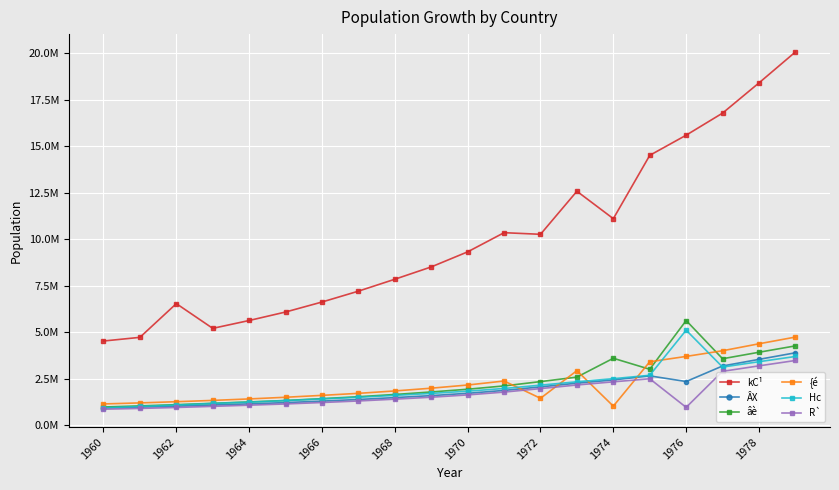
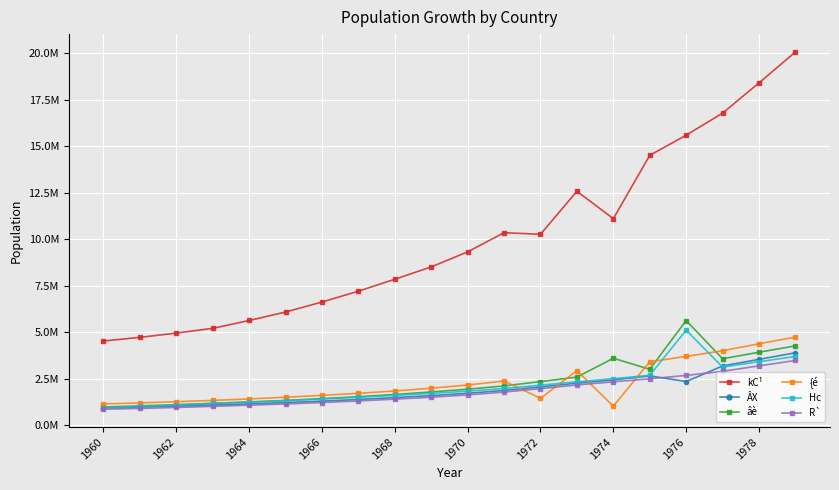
kC¹, 1962: 6500000 -> 4900000
R`, 1976: 1000000 -> 2700000
